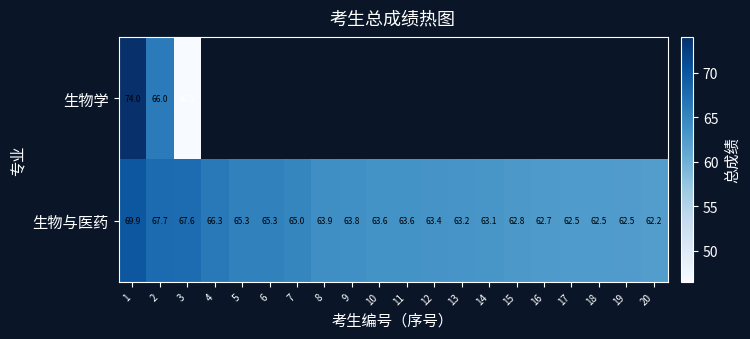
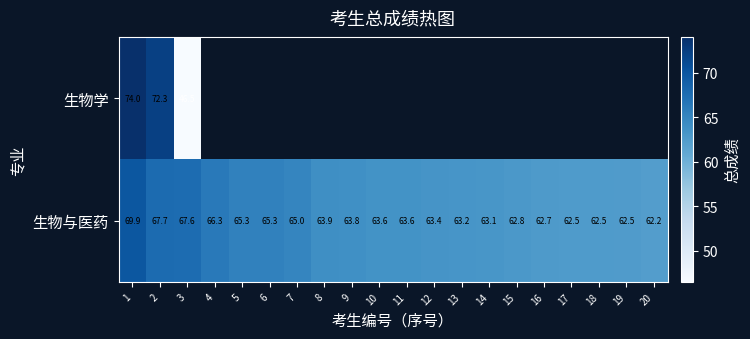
生物学, 2: 66.0 -> 72.3
